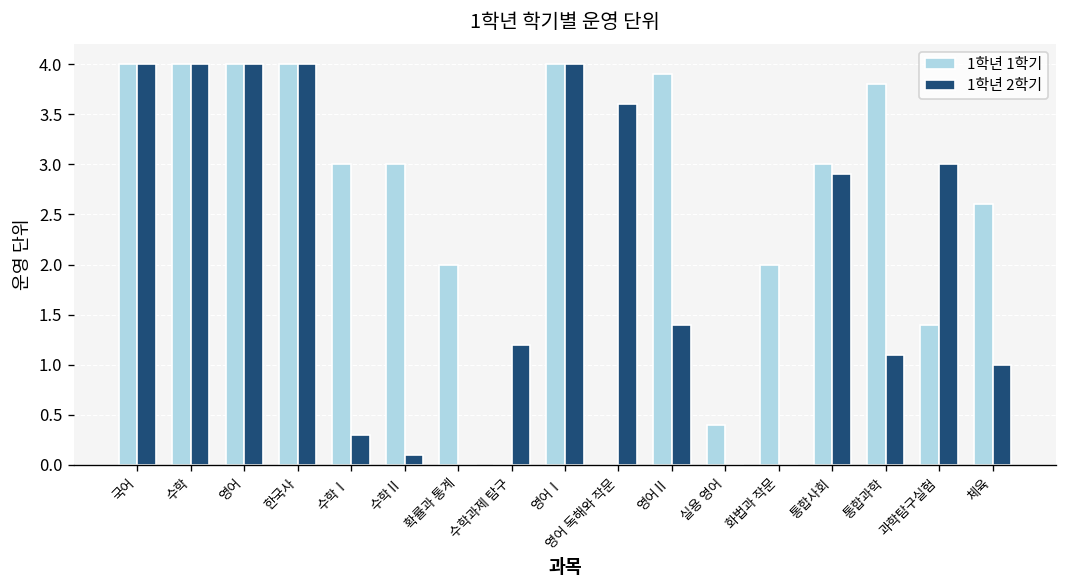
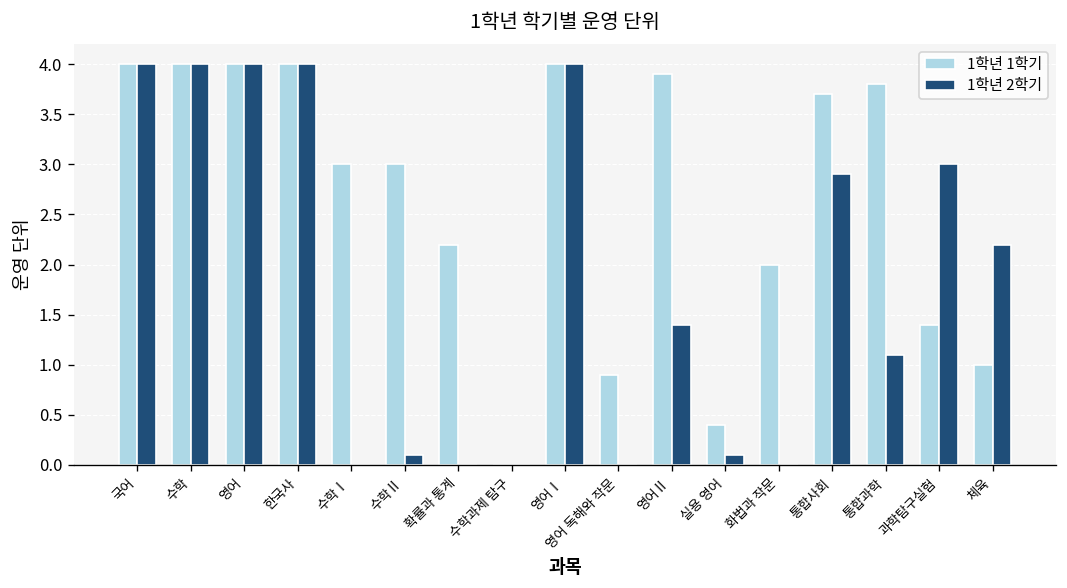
1학년 2학기, 수학Ⅰ: 0.3 -> 0.0
1학년 1학기, 확률과 통계: 2.0 -> 2.2
1학년 2학기, 수학과제 탐구: 1.2 -> 0.0
1학년 1학기, 영어 독해와 작문: 0.0 -> 0.9
1학년 2학기, 영어 독해와 작문: 3.6 -> 0.0
1학년 2학기, 실용 영어: 0.0 -> 0.1
1학년 1학기, 통합사회: 3.0 -> 3.7
1학년 1학기, 체육: 2.6 -> 1.0
1학년 2학기, 체육: 1.0 -> 2.2
